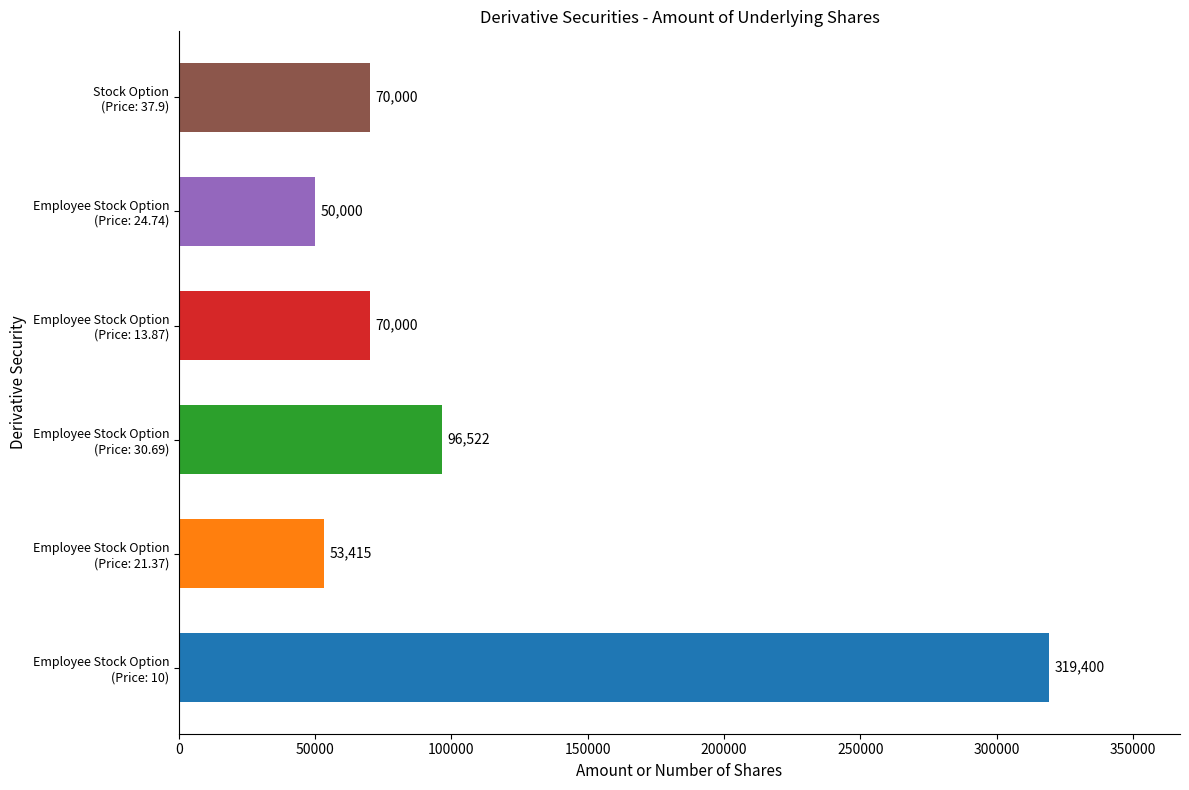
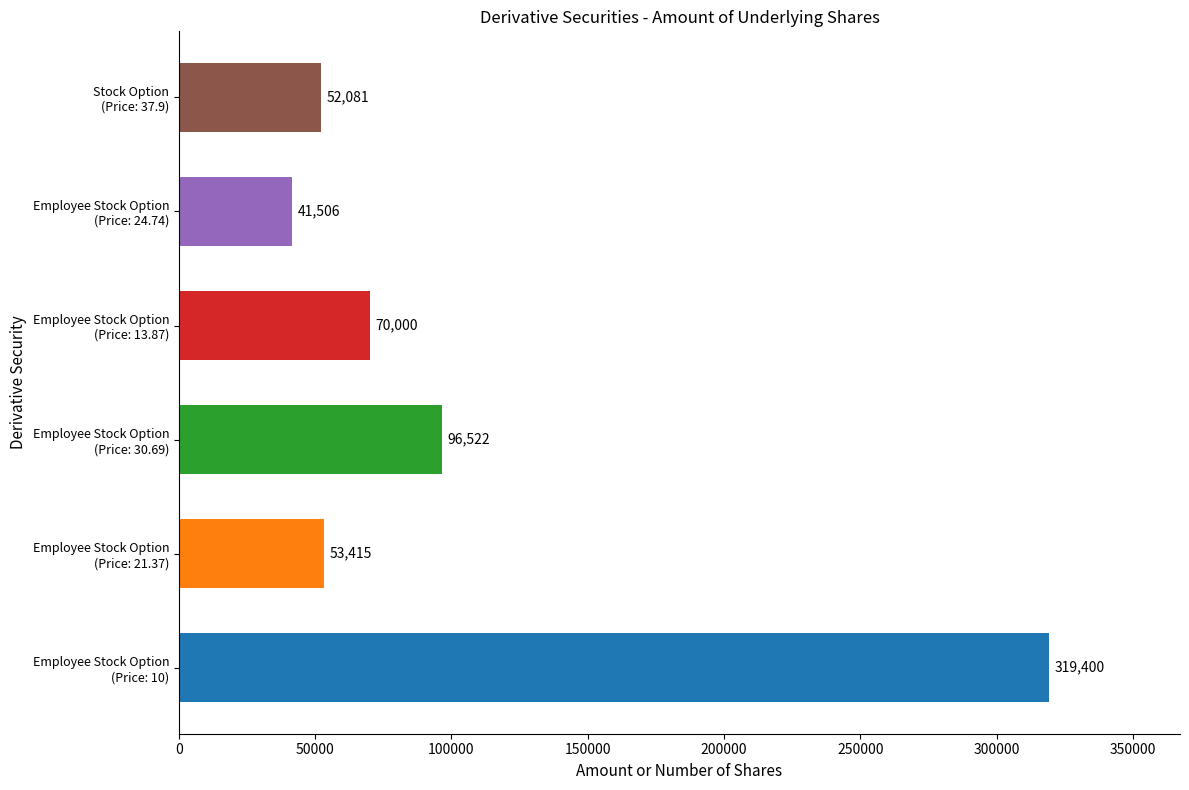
Stock Option (Price: 37.9): 70,000 -> 52,081
Employee Stock Option (Price: 24.74): 50,000 -> 41,506
